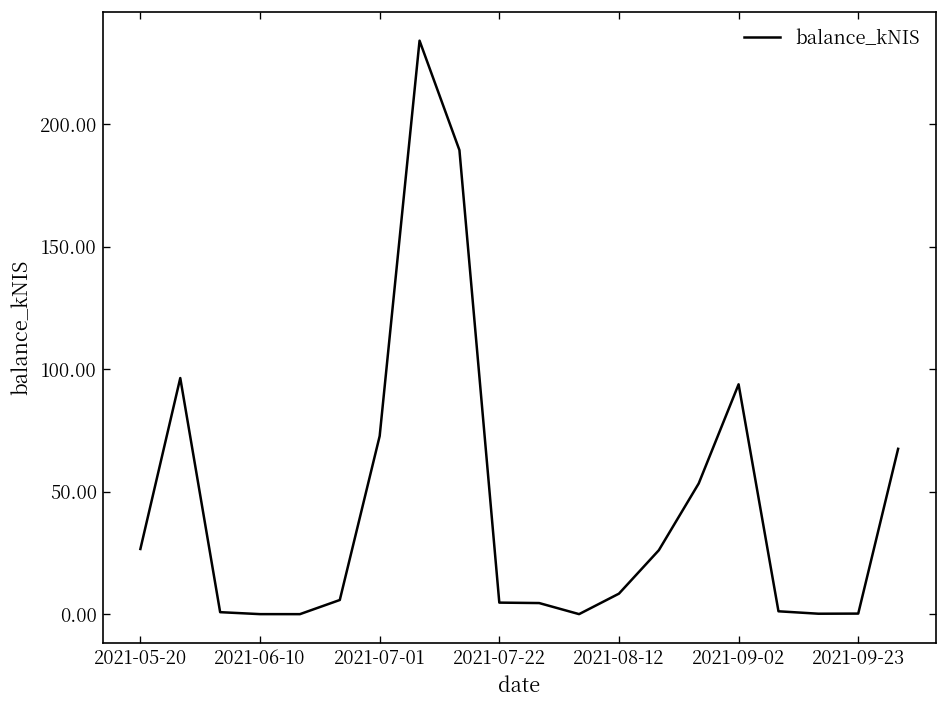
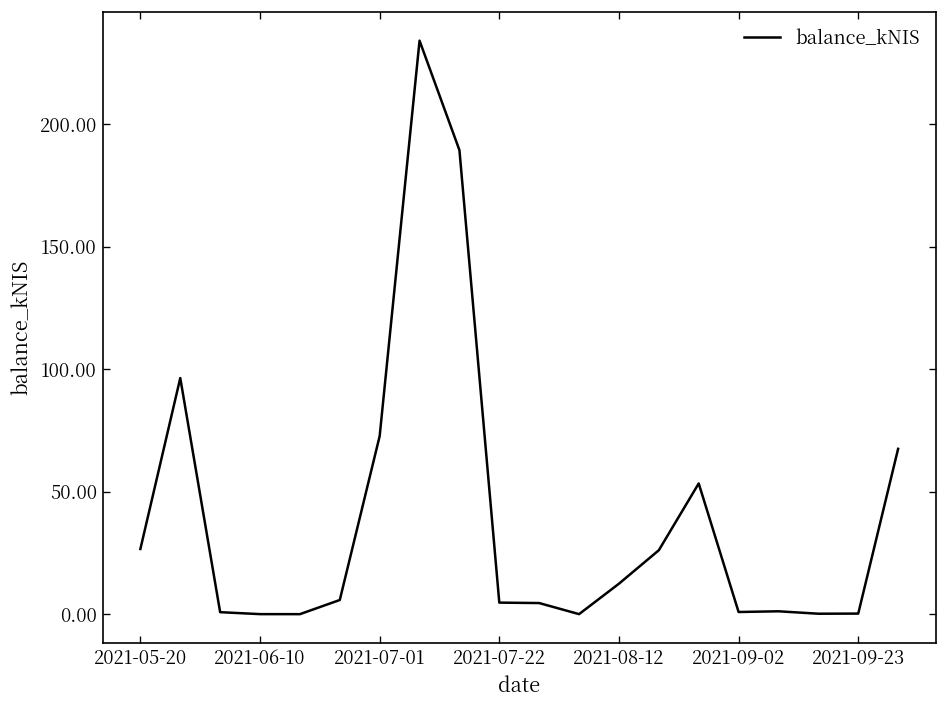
2021-08-12: 8 -> 12
2021-09-02: 94 -> 1
